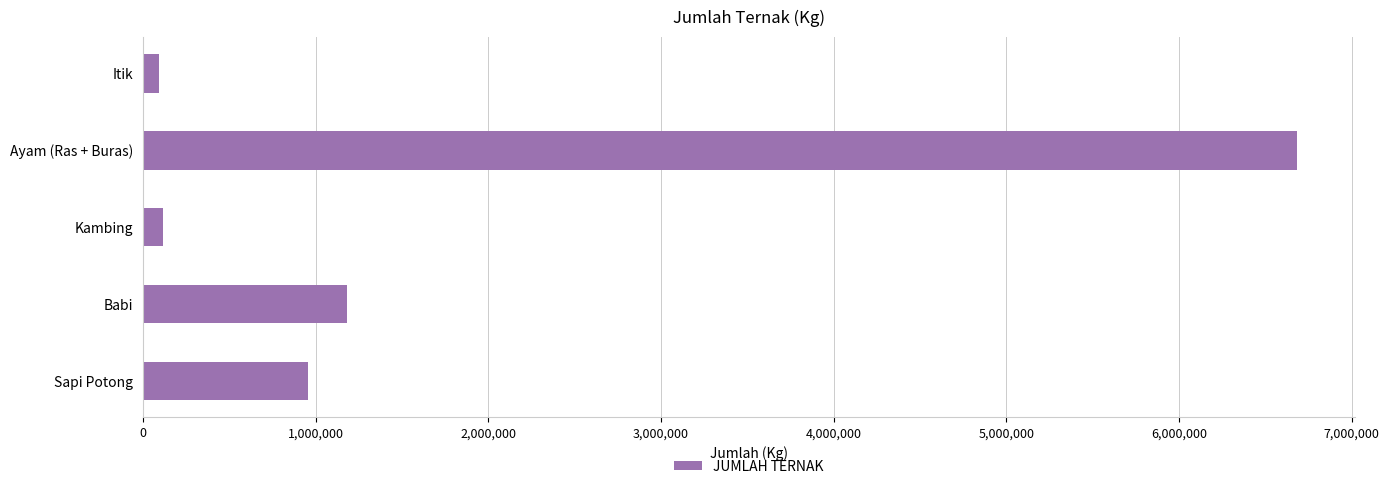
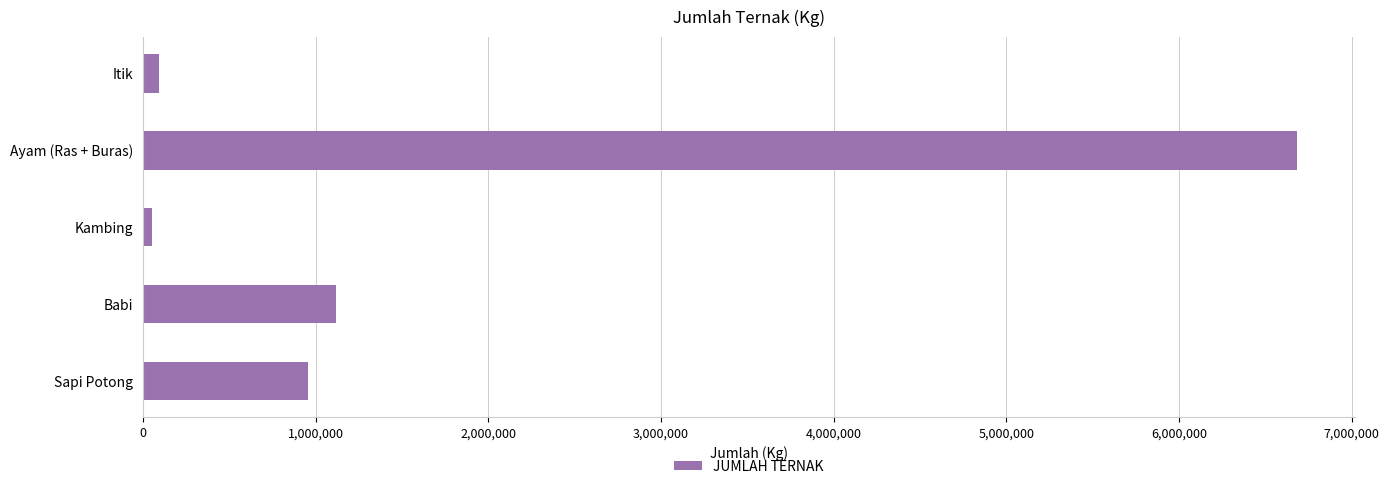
Kambing: 110,000 -> 50,000
Babi: 1,180,000 -> 1,120,000
